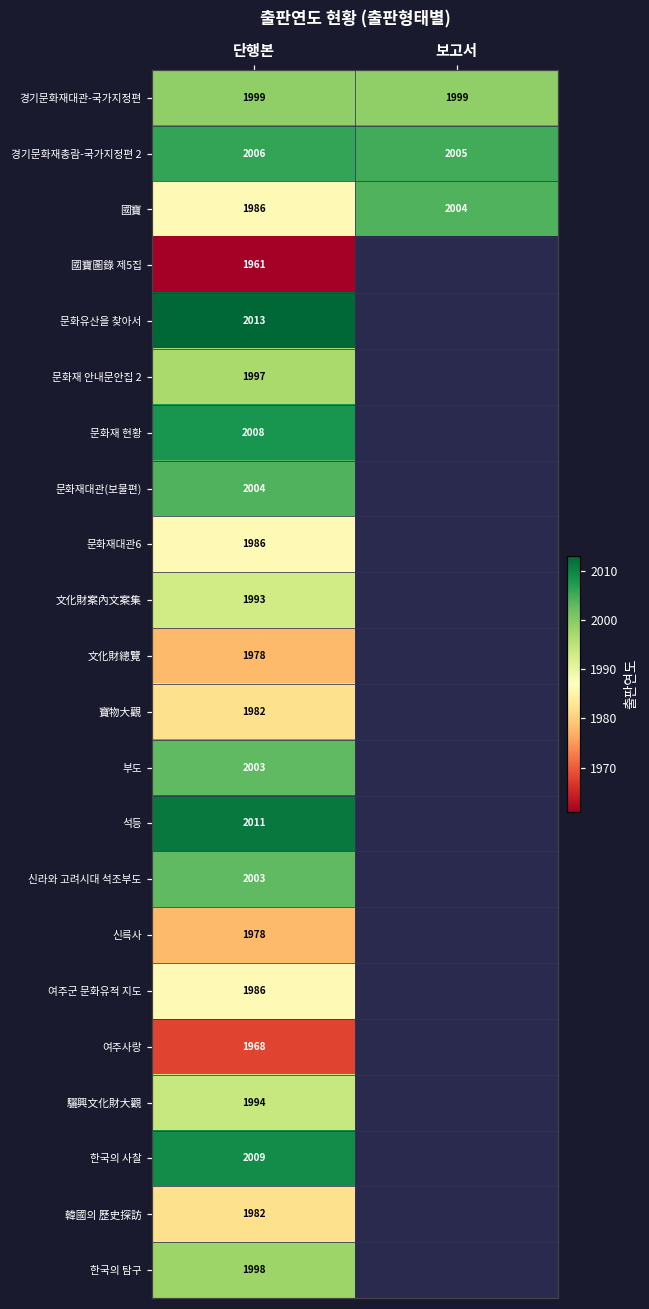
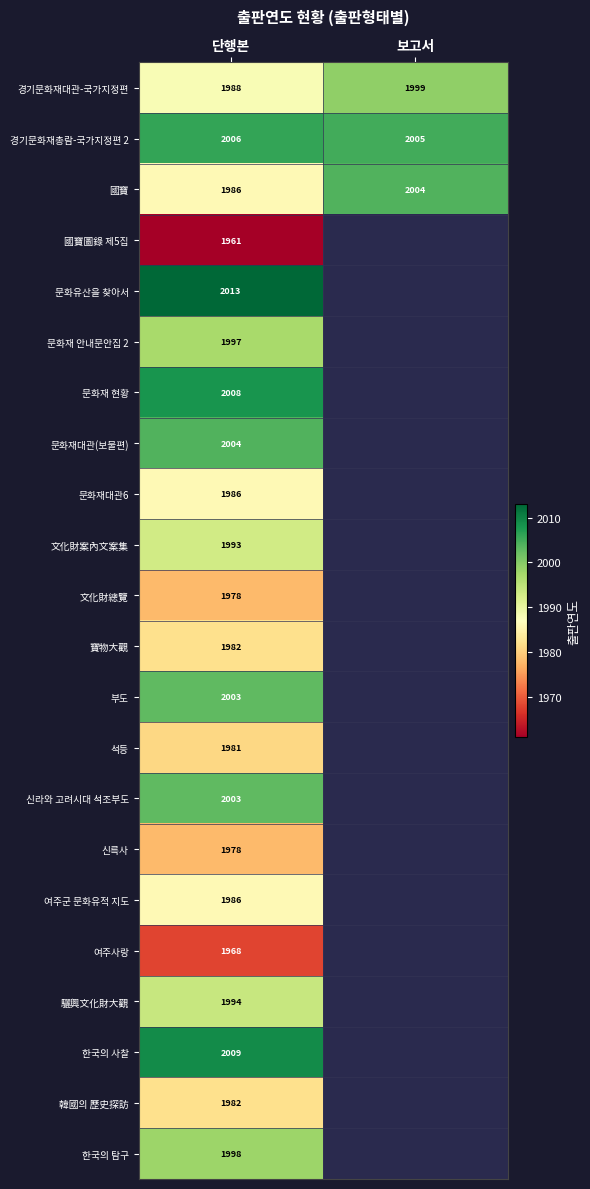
경기문화재대관-국가지정편, 단행본: 1999 -> 1988
석등, 단행본: 2011 -> 1981
